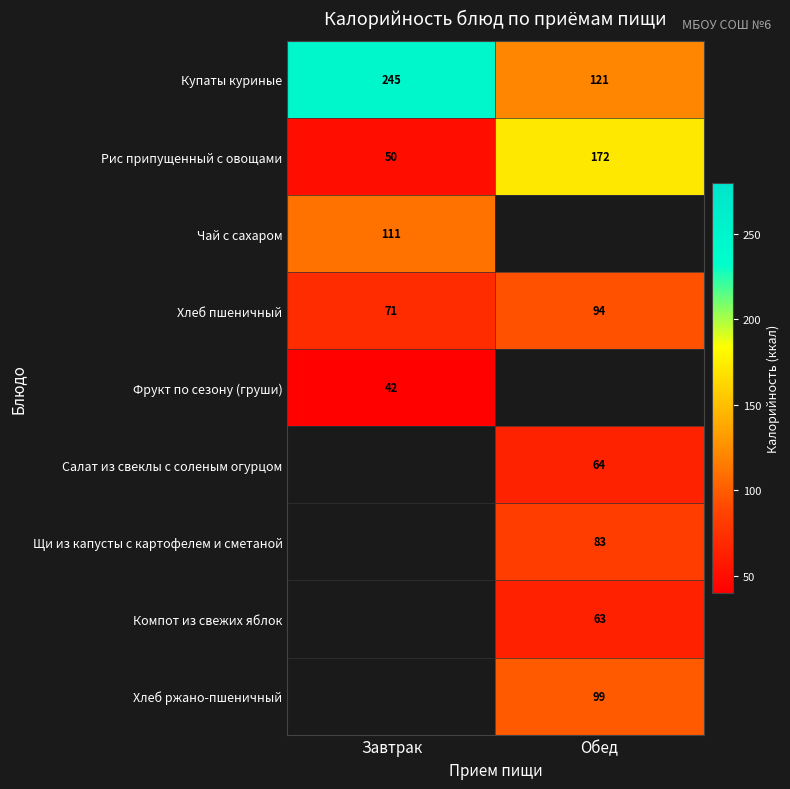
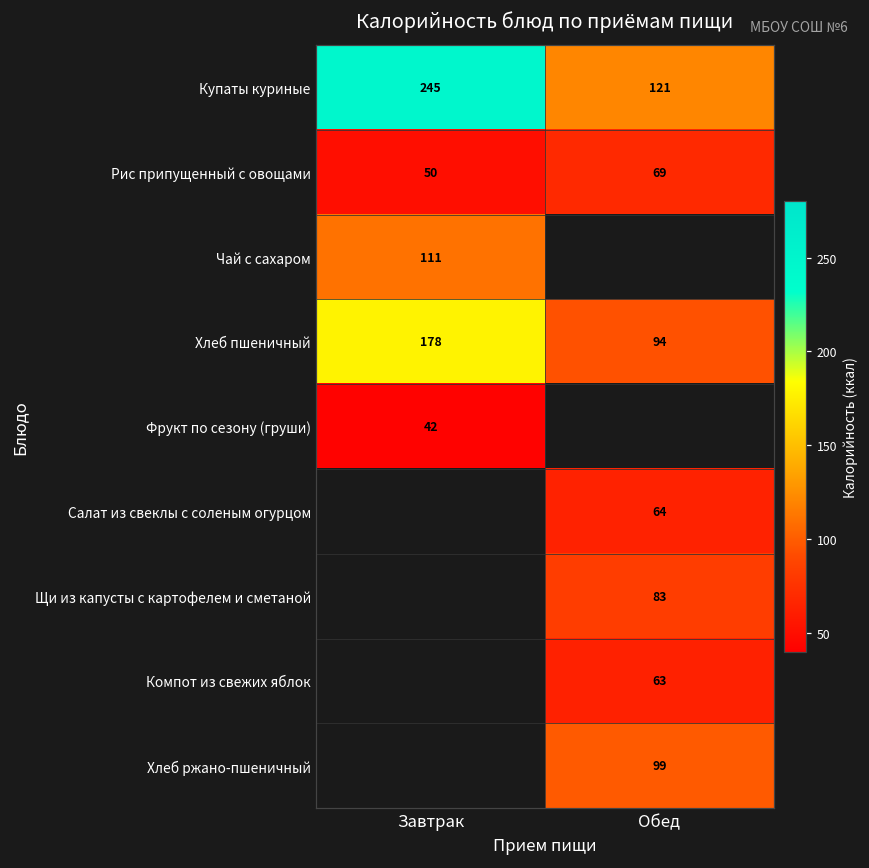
Рис припущенный с овощами, Обед: 172 -> 69
Хлеб пшеничный, Завтрак: 71 -> 178
